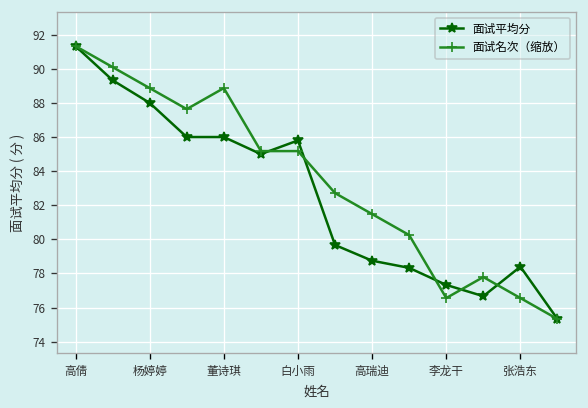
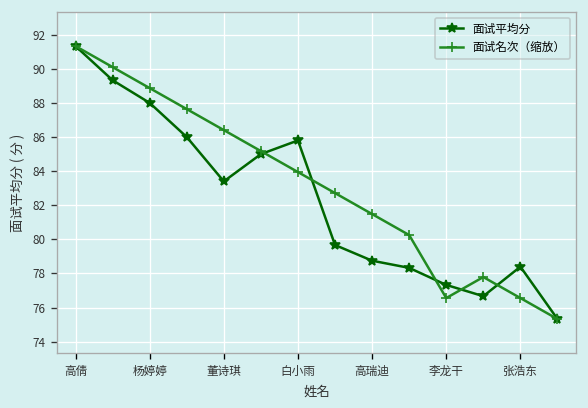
面试平均分, 董诗琪: 86.0 -> 83.4
面试名次（缩放）, 董诗琪: 88.9 -> 86.4
面试名次（缩放）, 白小雨: 85.2 -> 83.9
